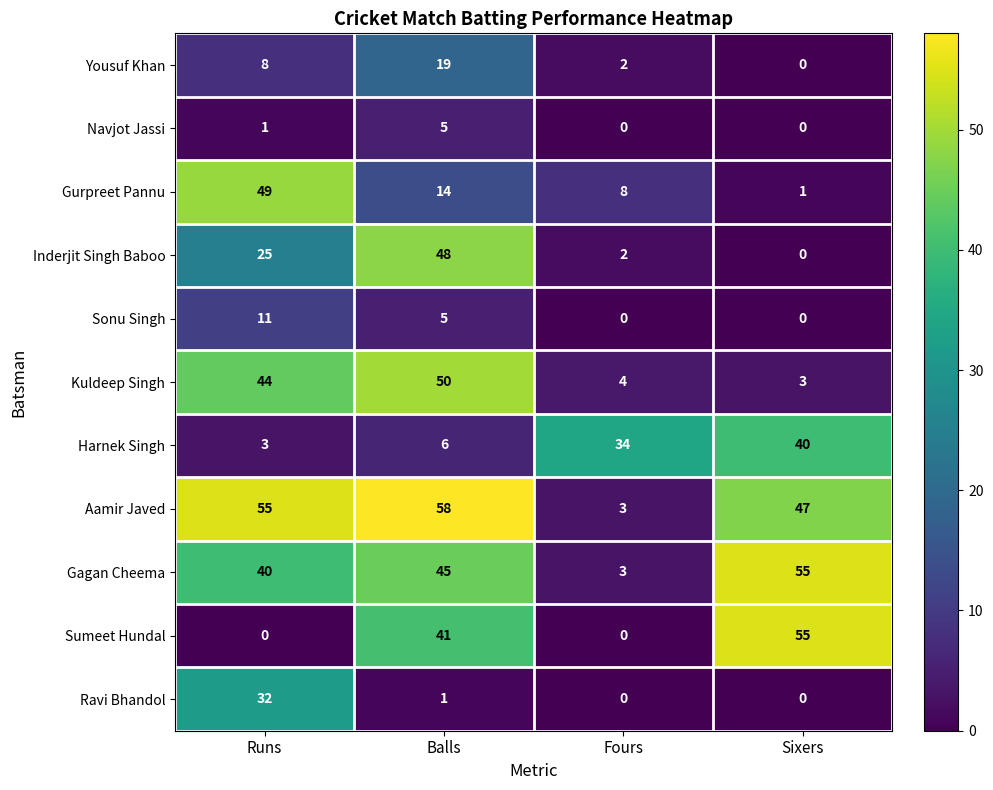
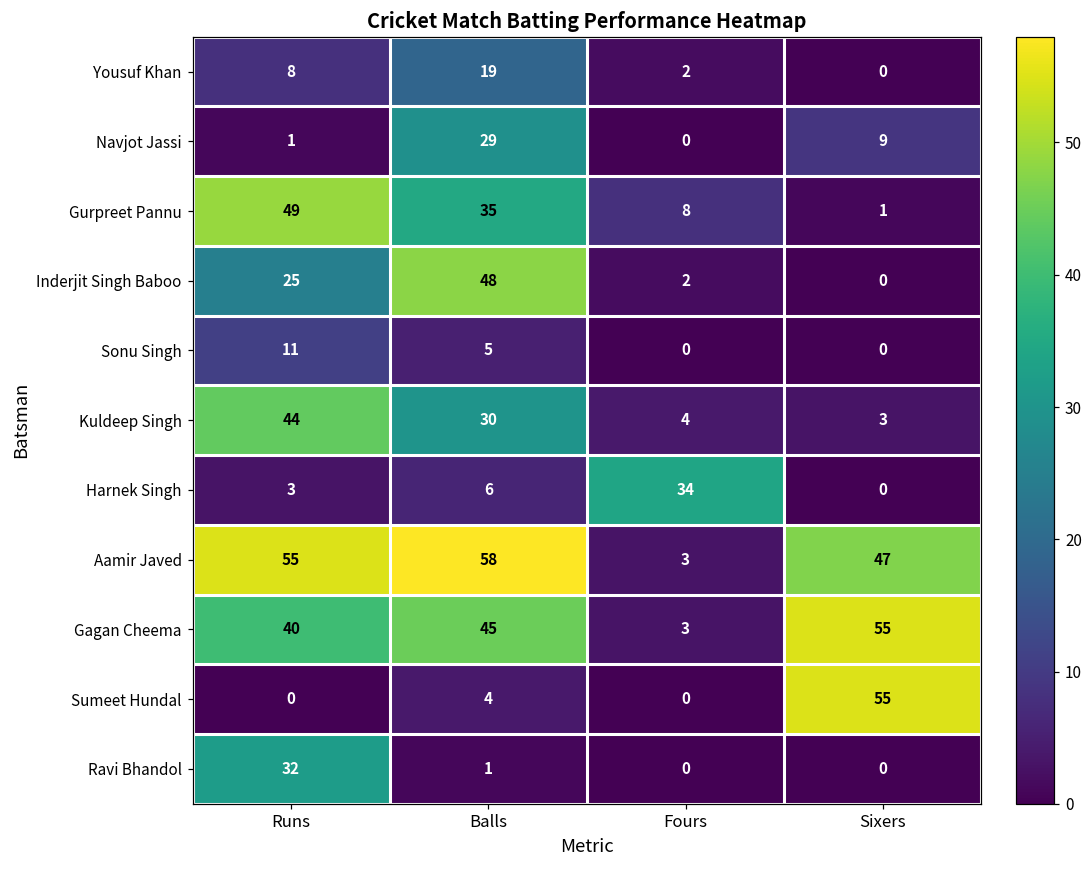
Navjot Jassi, Balls: 5 -> 29
Navjot Jassi, Sixers: 0 -> 9
Gurpreet Pannu, Balls: 14 -> 35
Kuldeep Singh, Balls: 50 -> 30
Harnek Singh, Sixers: 40 -> 0
Sumeet Hundal, Balls: 41 -> 4
